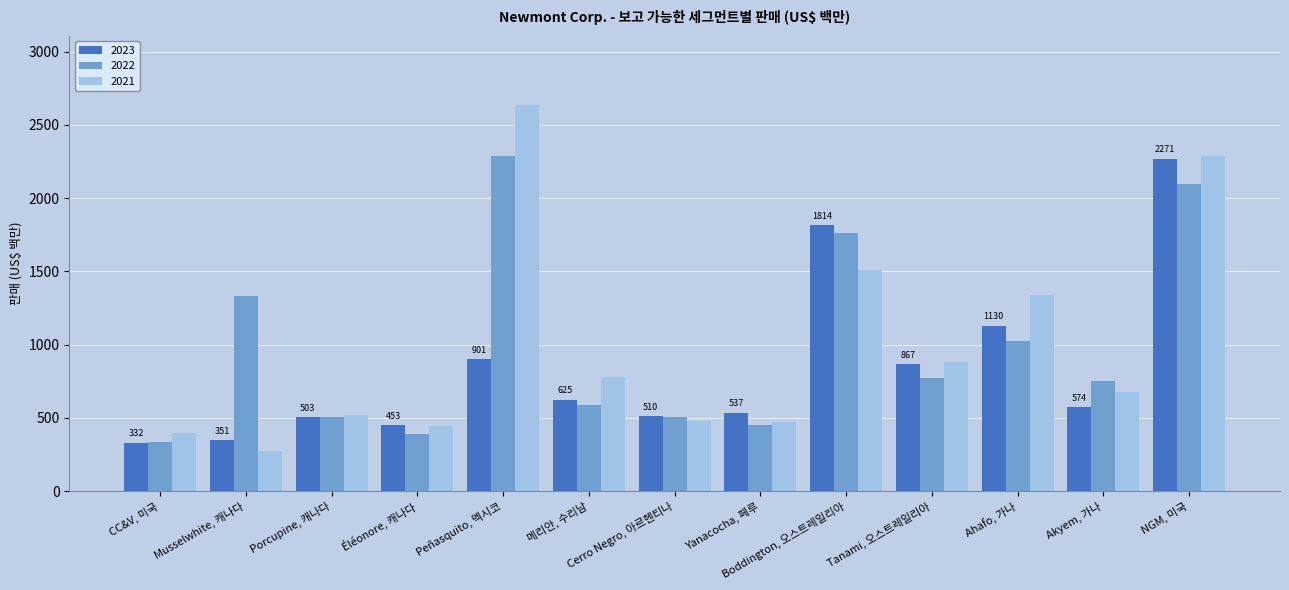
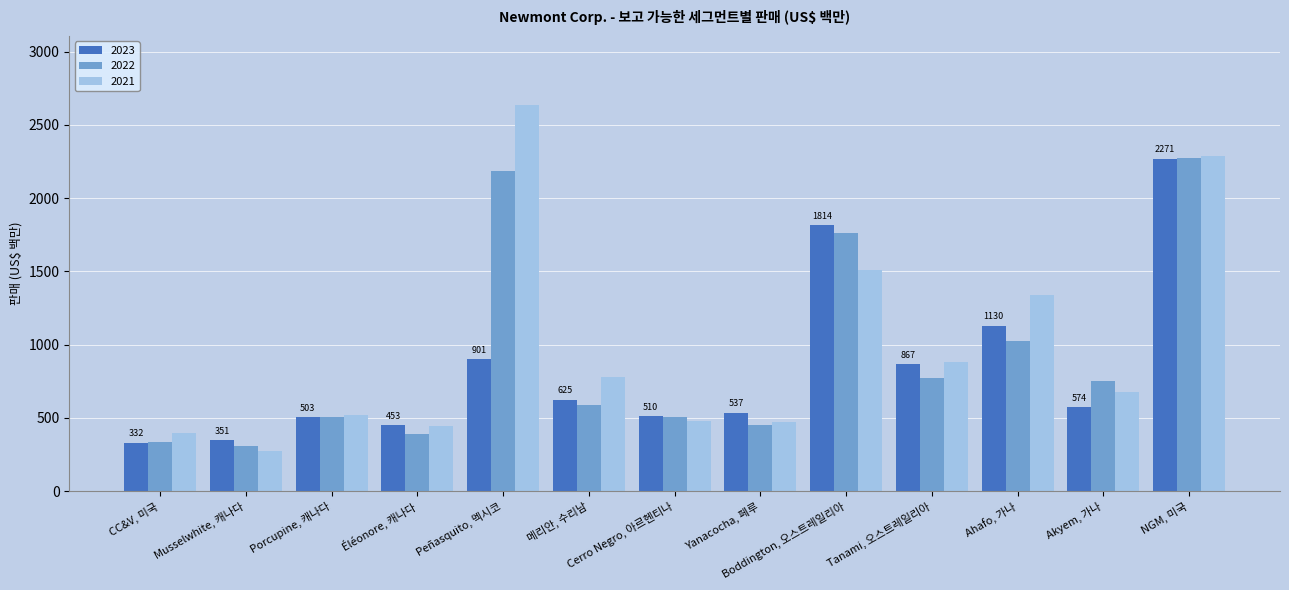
2022, Musselwhite, 캐나다: 1330 -> 310
2022, Peñasquito, 멕시코: 2290 -> 2190
2022, NGM, 미국: 2100 -> 2280
